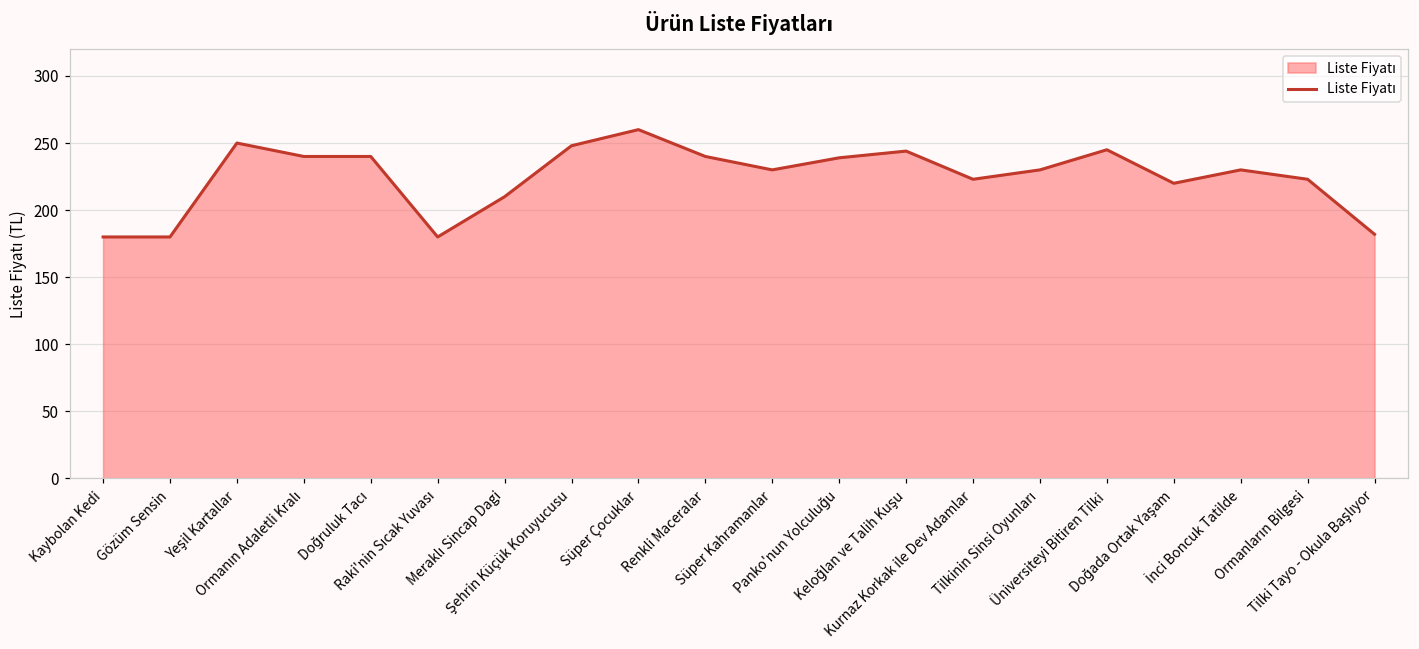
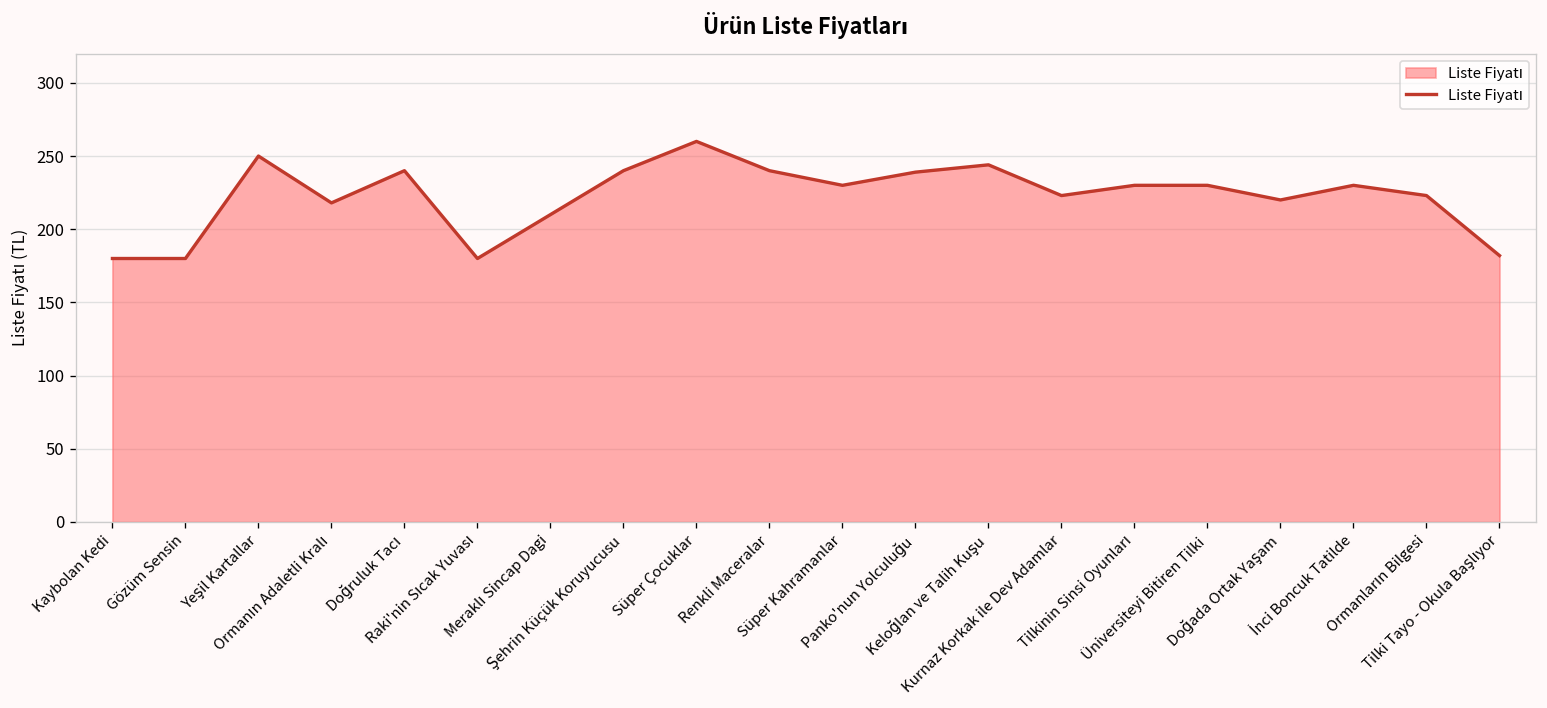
Ormanın Adaletli Kralı: 240 -> 218
Şehrin Küçük Koruyucusu: 248 -> 240
Üniversiteyi Bitiren Tilki: 245 -> 230
